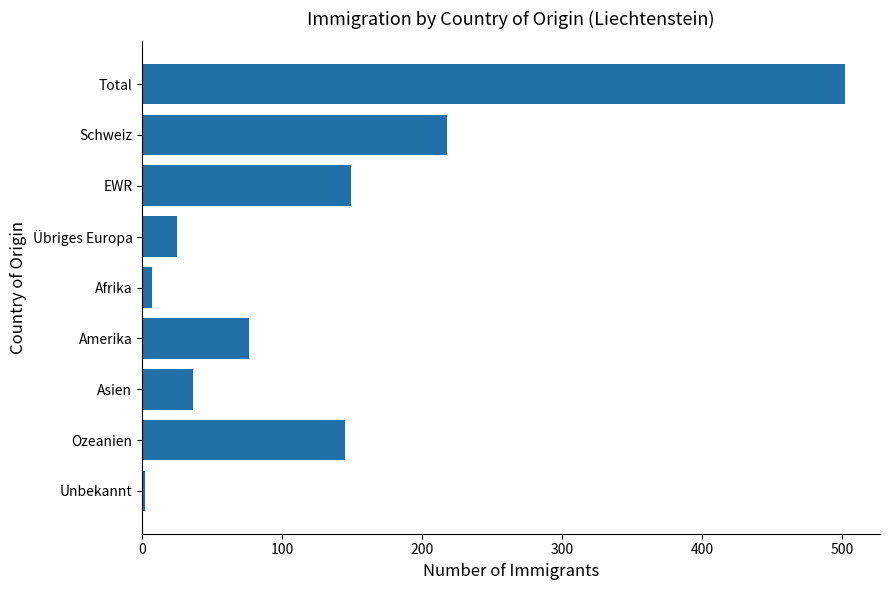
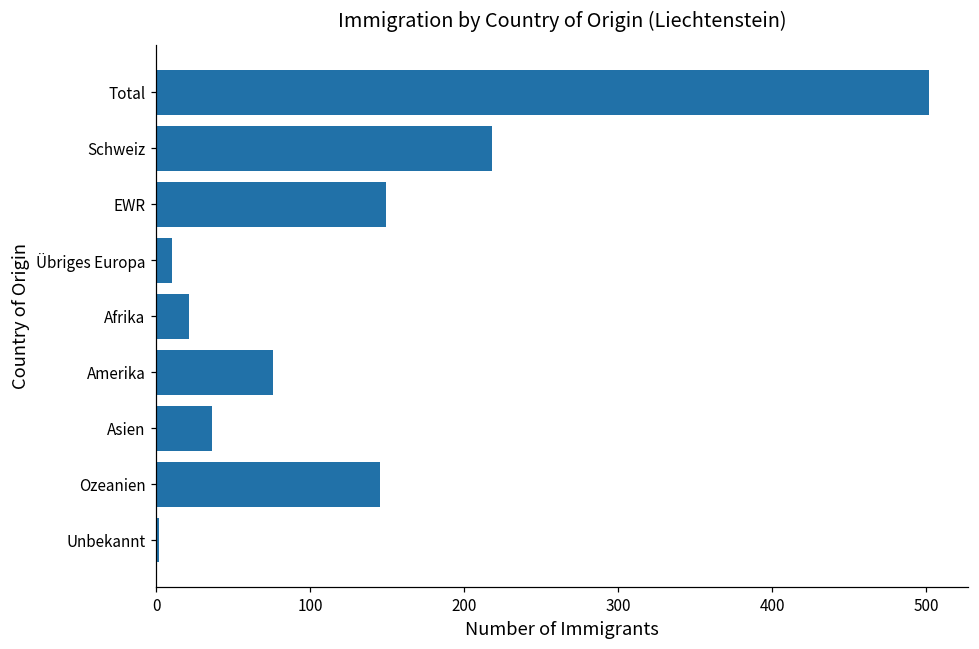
Übriges Europa: 25 -> 10
Afrika: 7 -> 21
